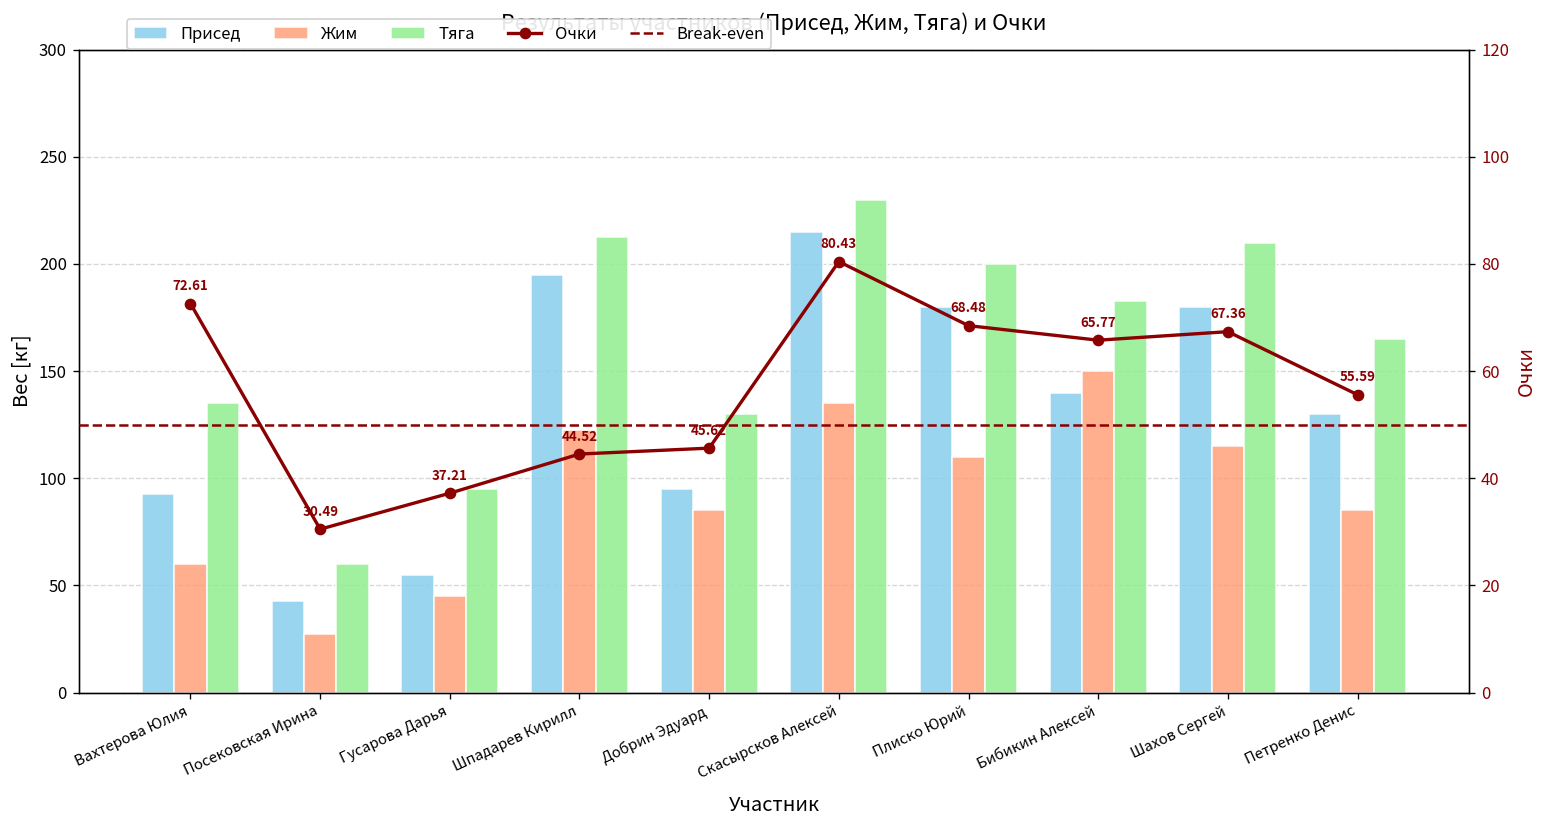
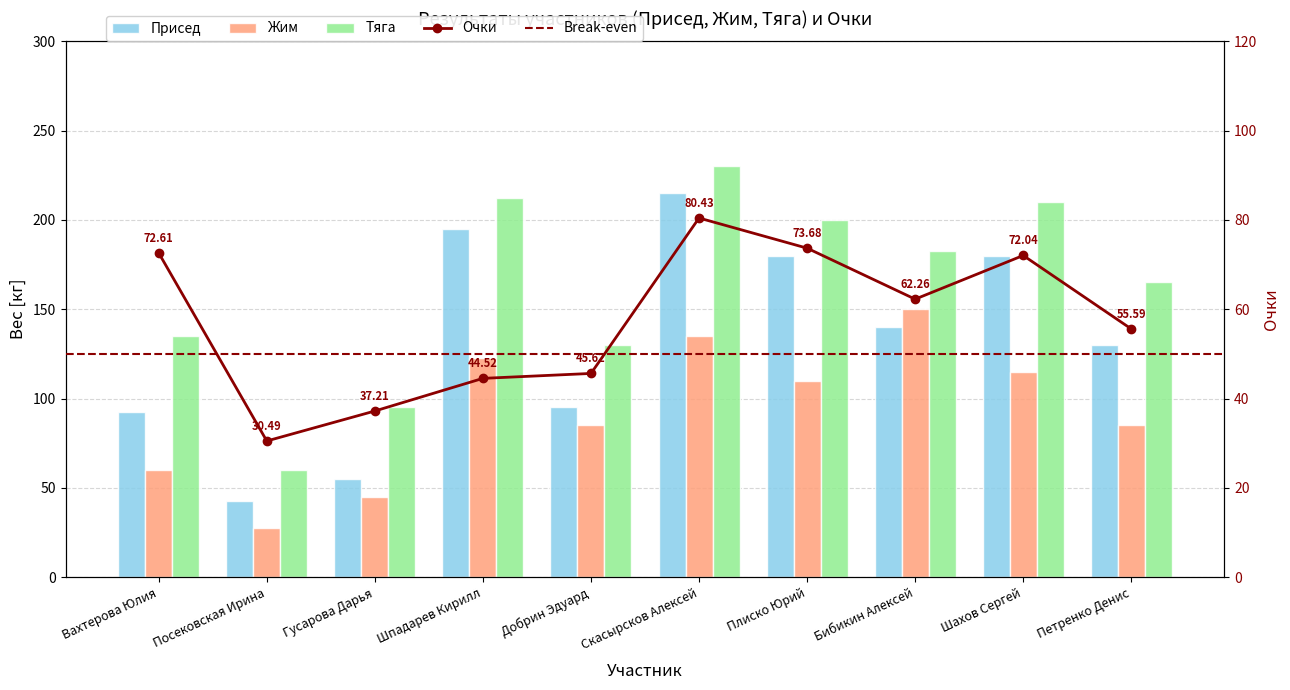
Очки, Плиско Юрий: 68.48 -> 73.68
Очки, Бибикин Алексей: 65.77 -> 62.26
Очки, Шахов Сергей: 67.36 -> 72.04
